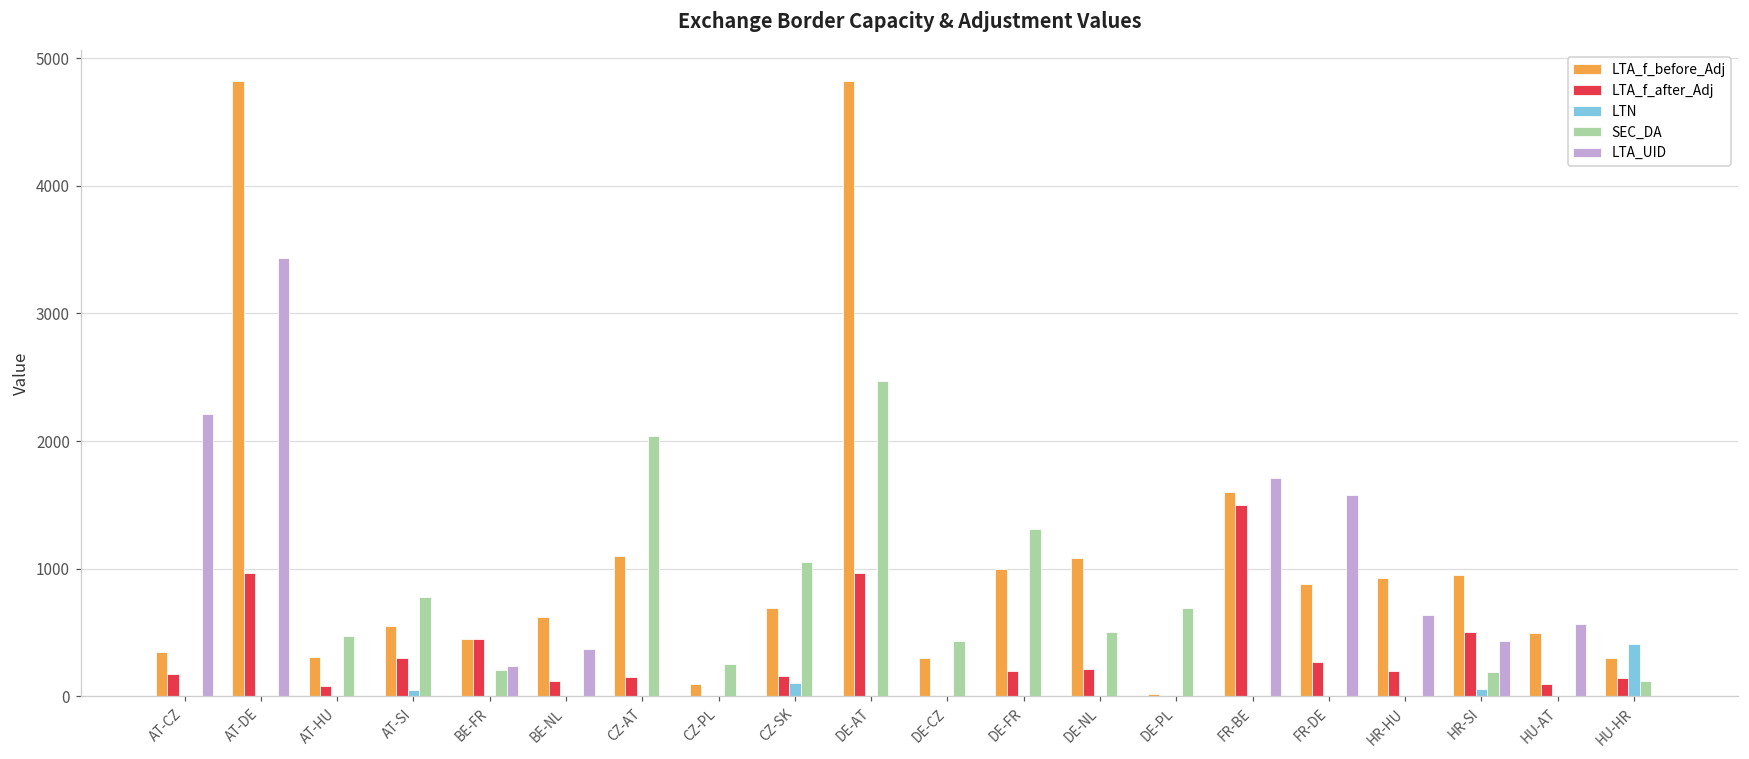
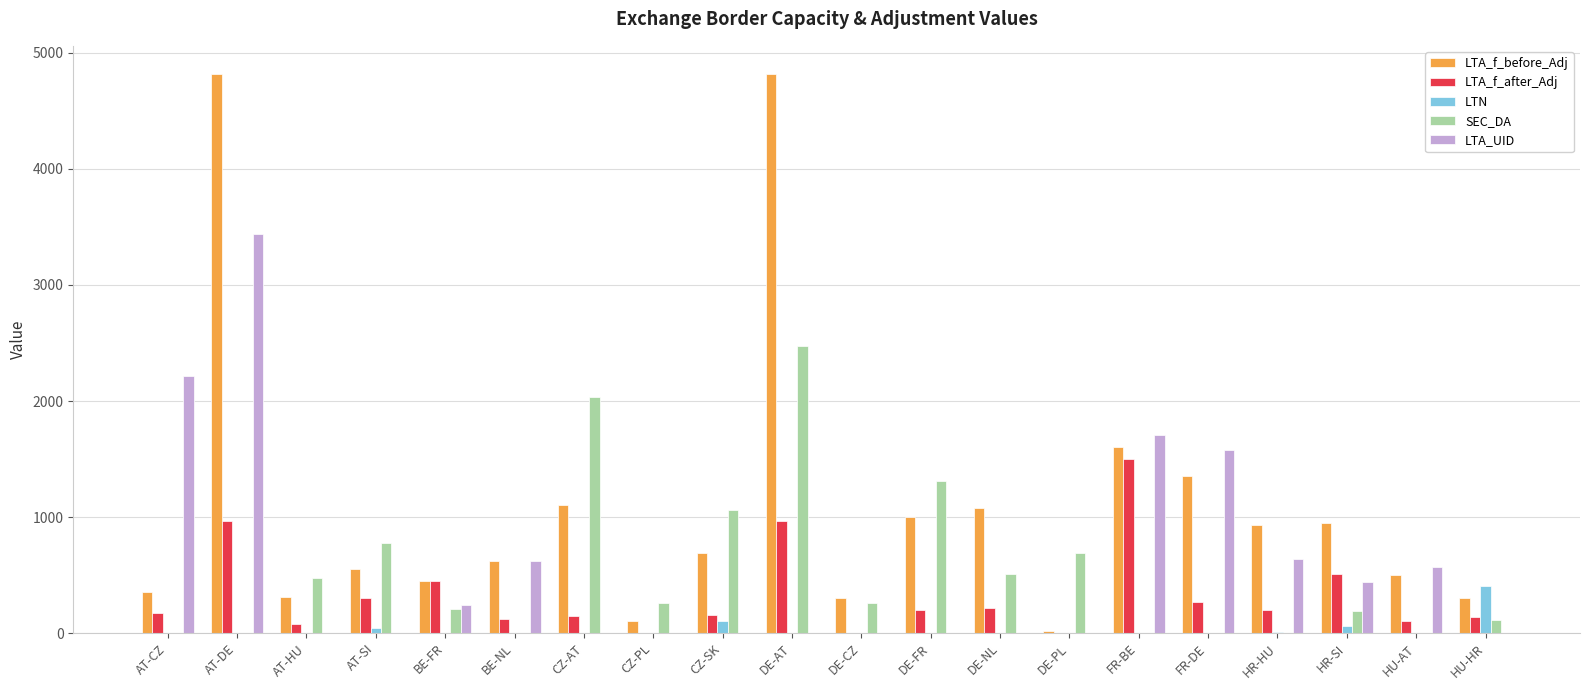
LTA_UID, BE-NL: 380 -> 630
SEC_DA, DE-CZ: 430 -> 260
LTA_f_before_Adj, FR-DE: 880 -> 1350
